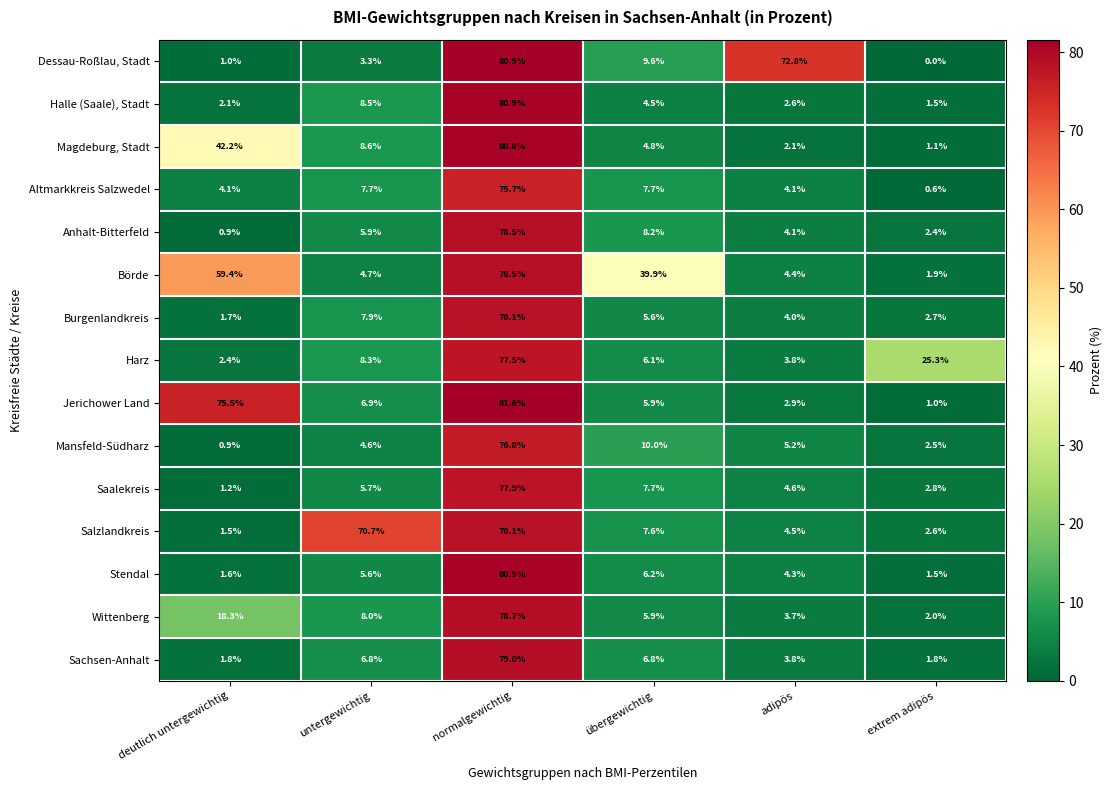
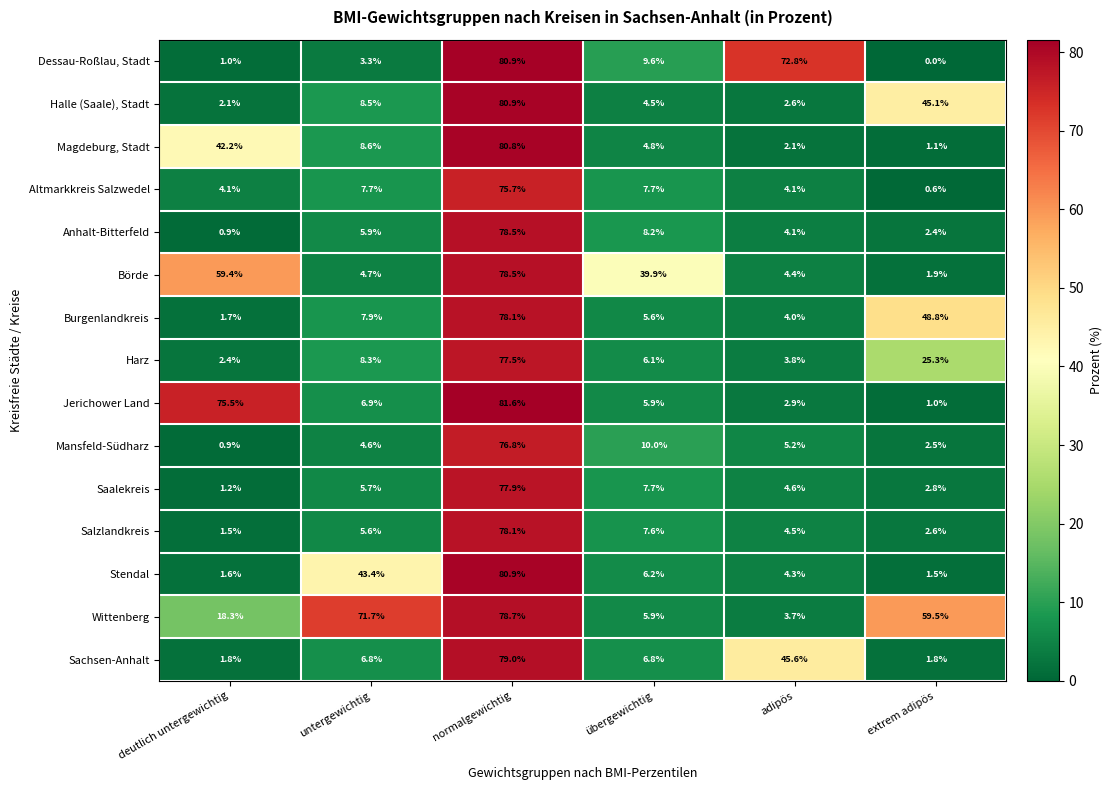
Halle (Saale), Stadt, extrem adipös: 1.5% -> 45.1%
Burgenlandkreis, extrem adipös: 2.7% -> 48.8%
Salzlandkreis, untergewichtig: 70.7% -> 5.6%
Stendal, untergewichtig: 5.6% -> 43.4%
Wittenberg, untergewichtig: 8.0% -> 71.7%
Wittenberg, extrem adipös: 2.0% -> 59.5%
Sachsen-Anhalt, adipös: 3.8% -> 45.6%
